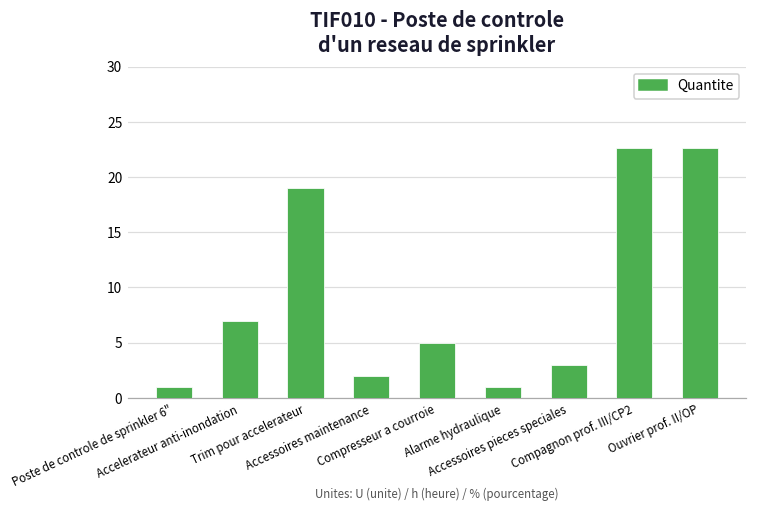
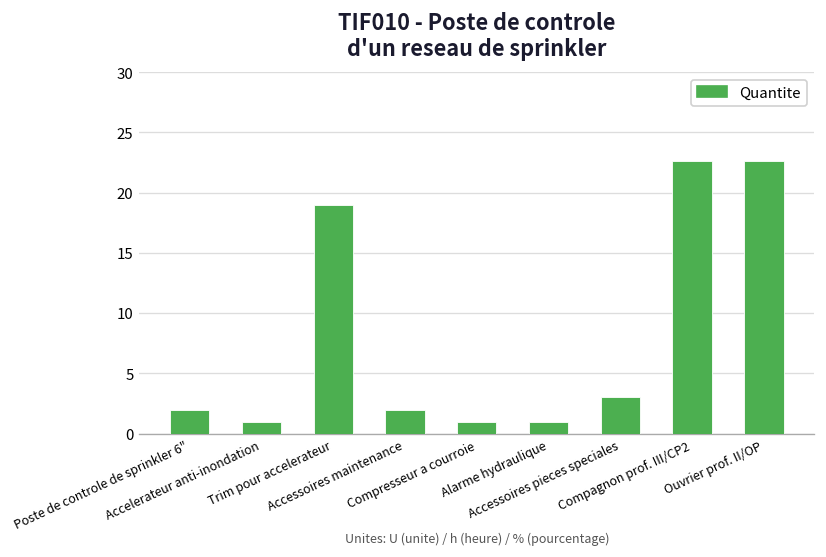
Poste de controle de sprinkler 6": 1 -> 2
Accelerateur anti-inondation: 7 -> 1
Compresseur a courroie: 5 -> 1
